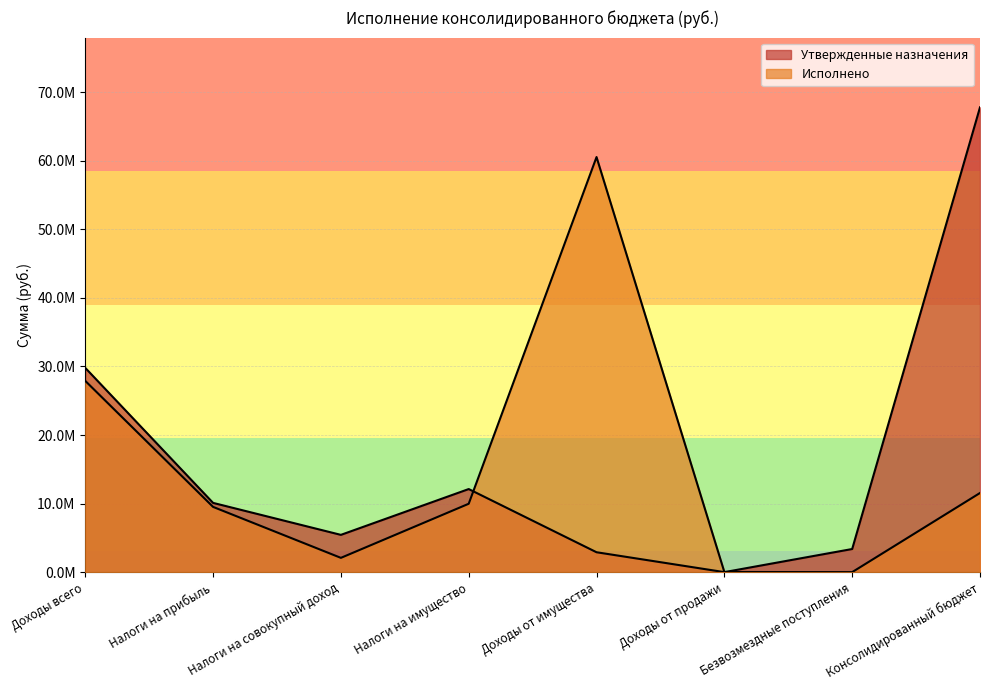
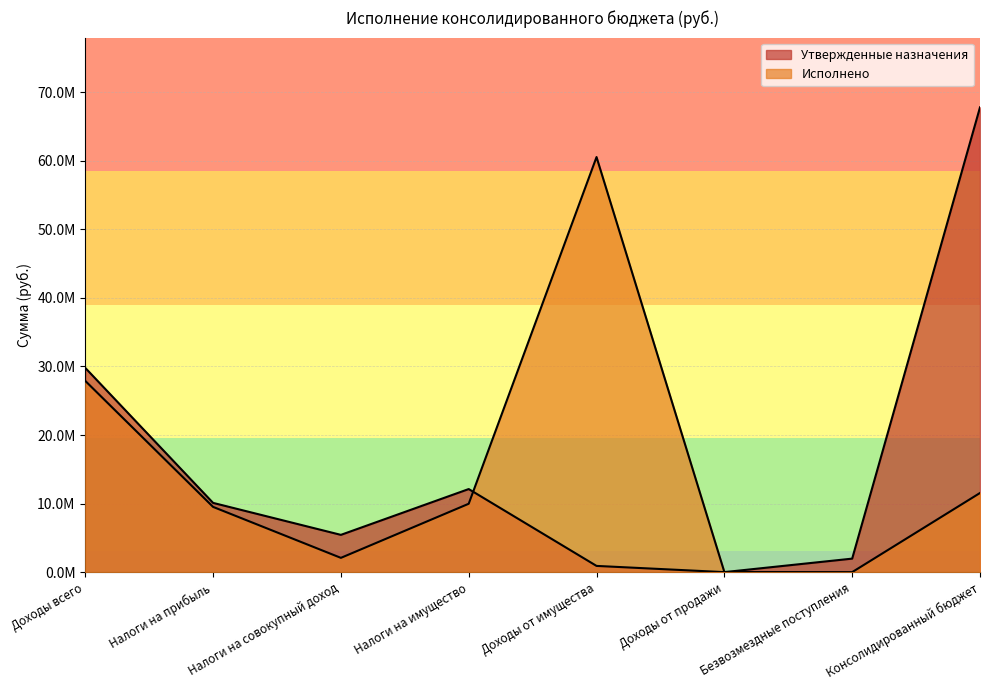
Утвержденные назначения, Доходы от имущества: 3000000 -> 1000000
Утвержденные назначения, Безвозмездные поступления: 3000000 -> 2000000
